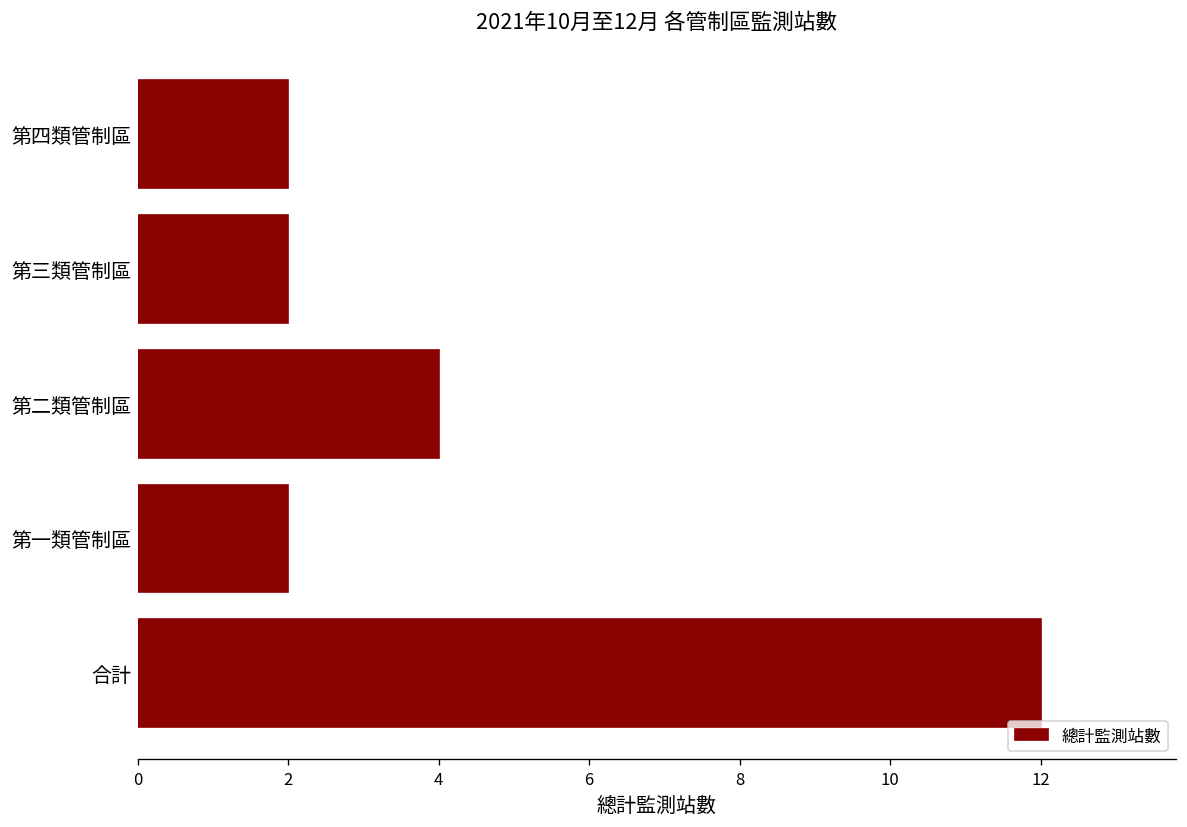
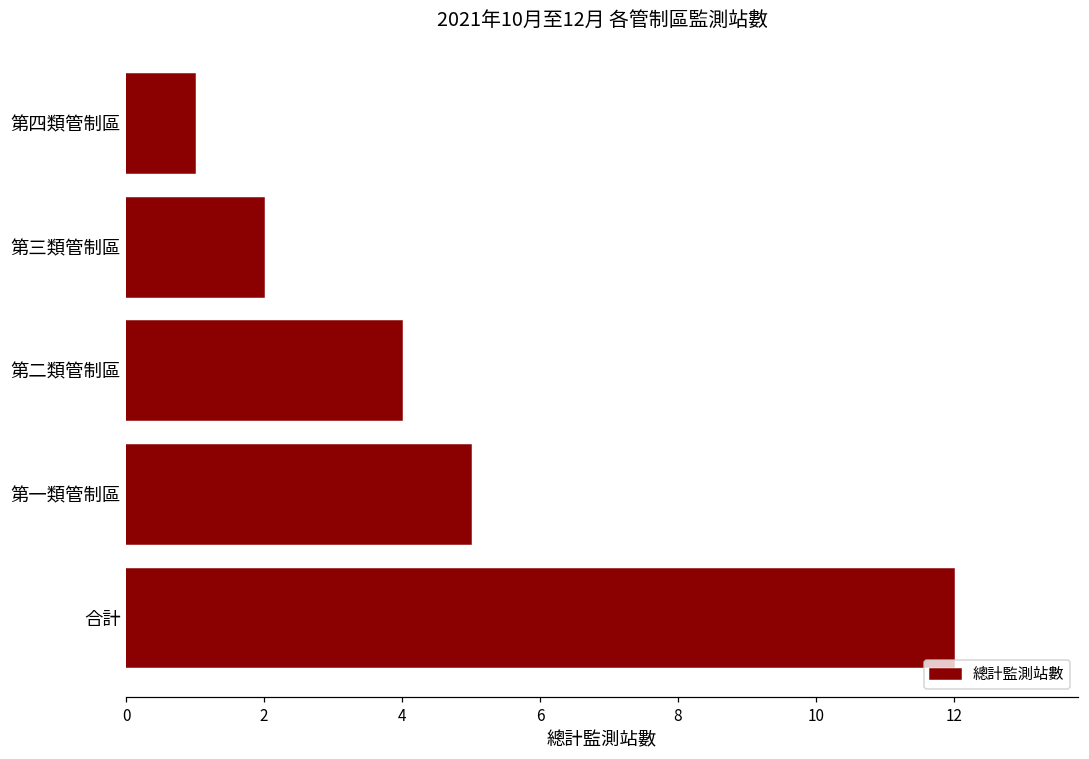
第四類管制區: 2 -> 1
第一類管制區: 2 -> 5
